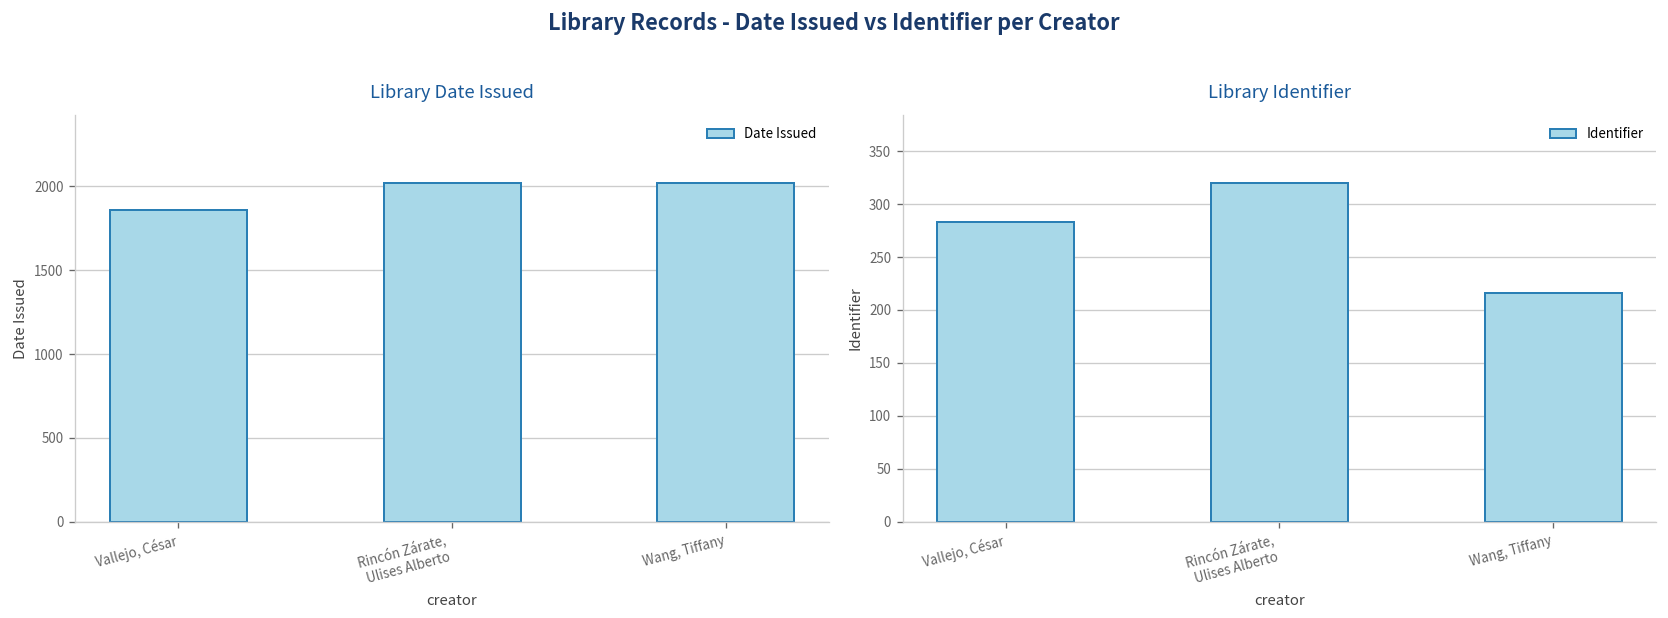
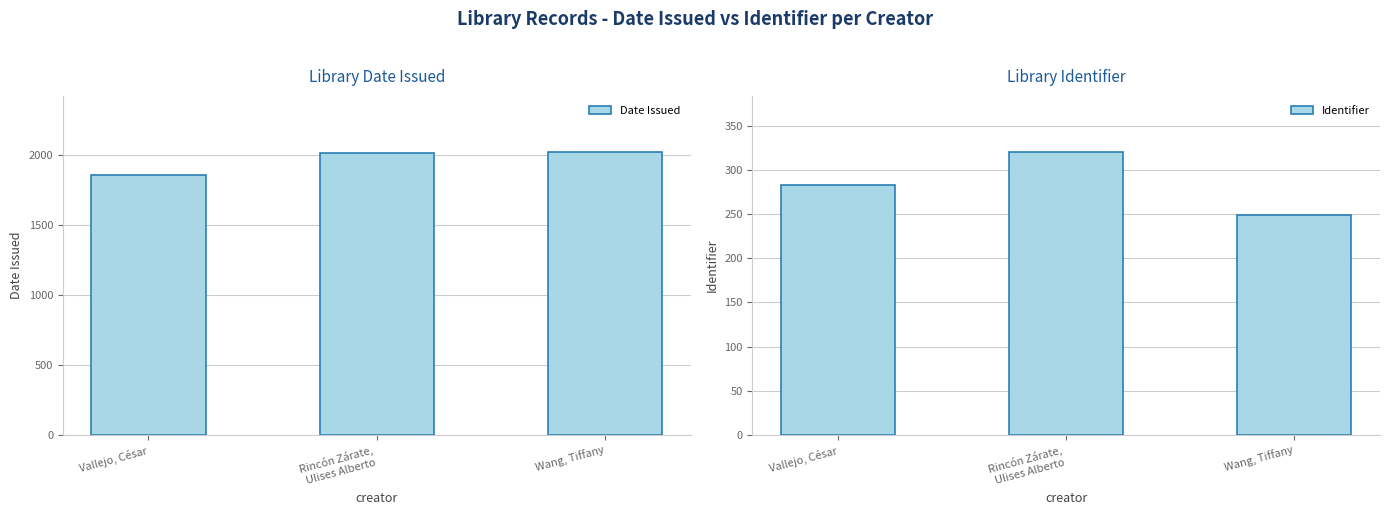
Library Identifier, Wang, Tiffany: 220 -> 250
